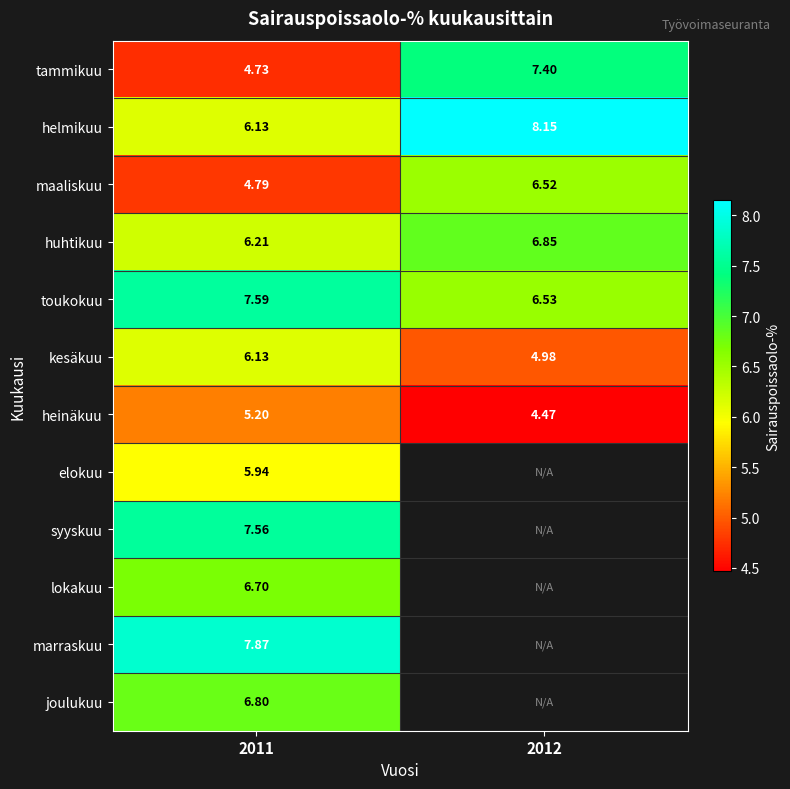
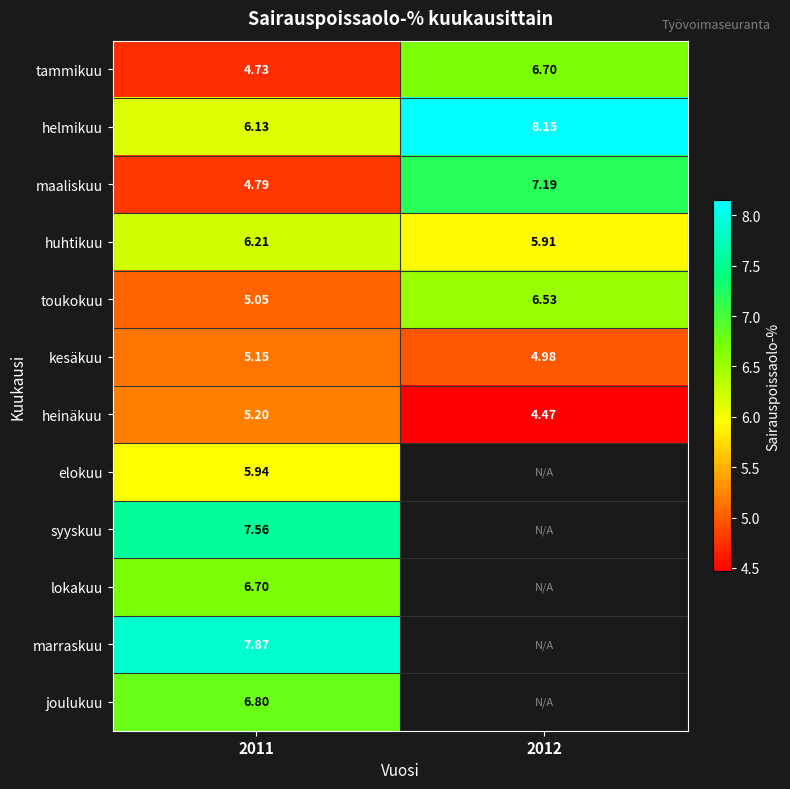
tammikuu, 2012: 7.40 -> 6.70
maaliskuu, 2012: 6.52 -> 7.19
huhtikuu, 2012: 6.85 -> 5.91
toukokuu, 2011: 7.59 -> 5.05
kesäkuu, 2011: 6.13 -> 5.15
